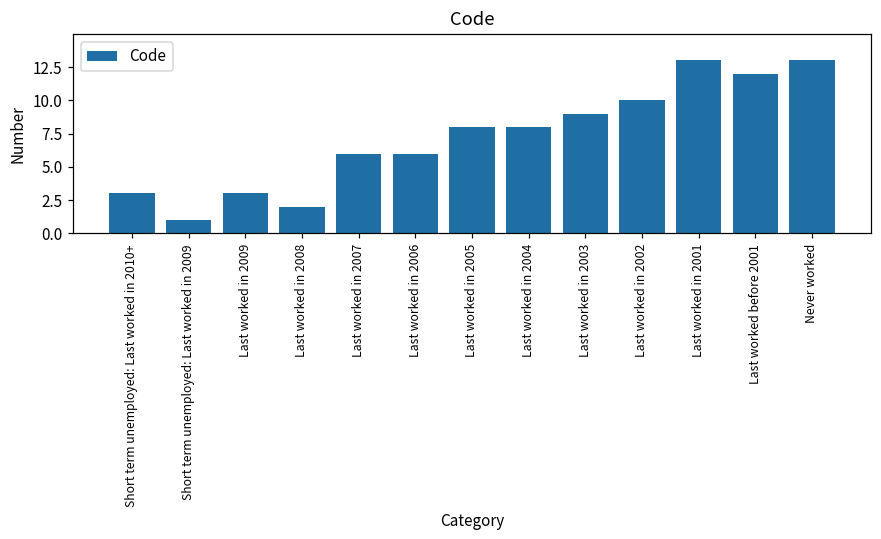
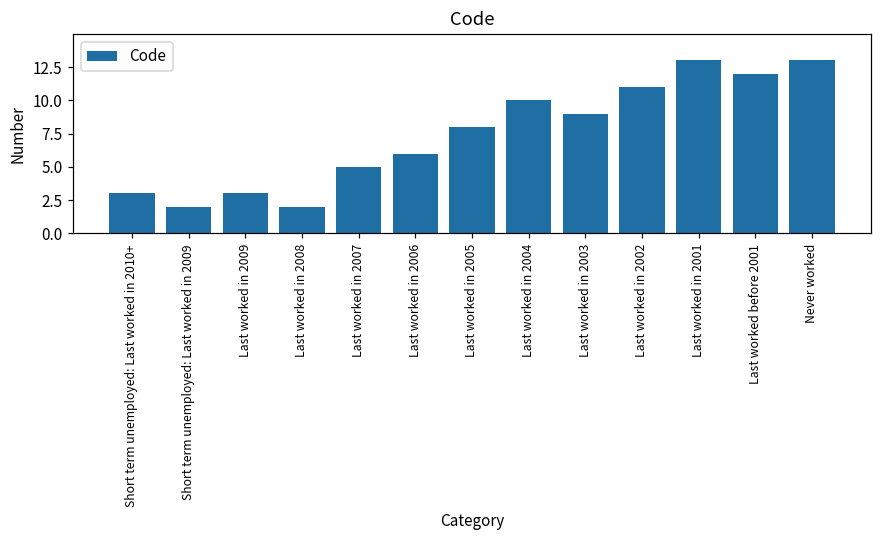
Short term unemployed: Last worked in 2009: 1 -> 2
Last worked in 2007: 6 -> 5
Last worked in 2004: 8 -> 10
Last worked in 2002: 10 -> 11
